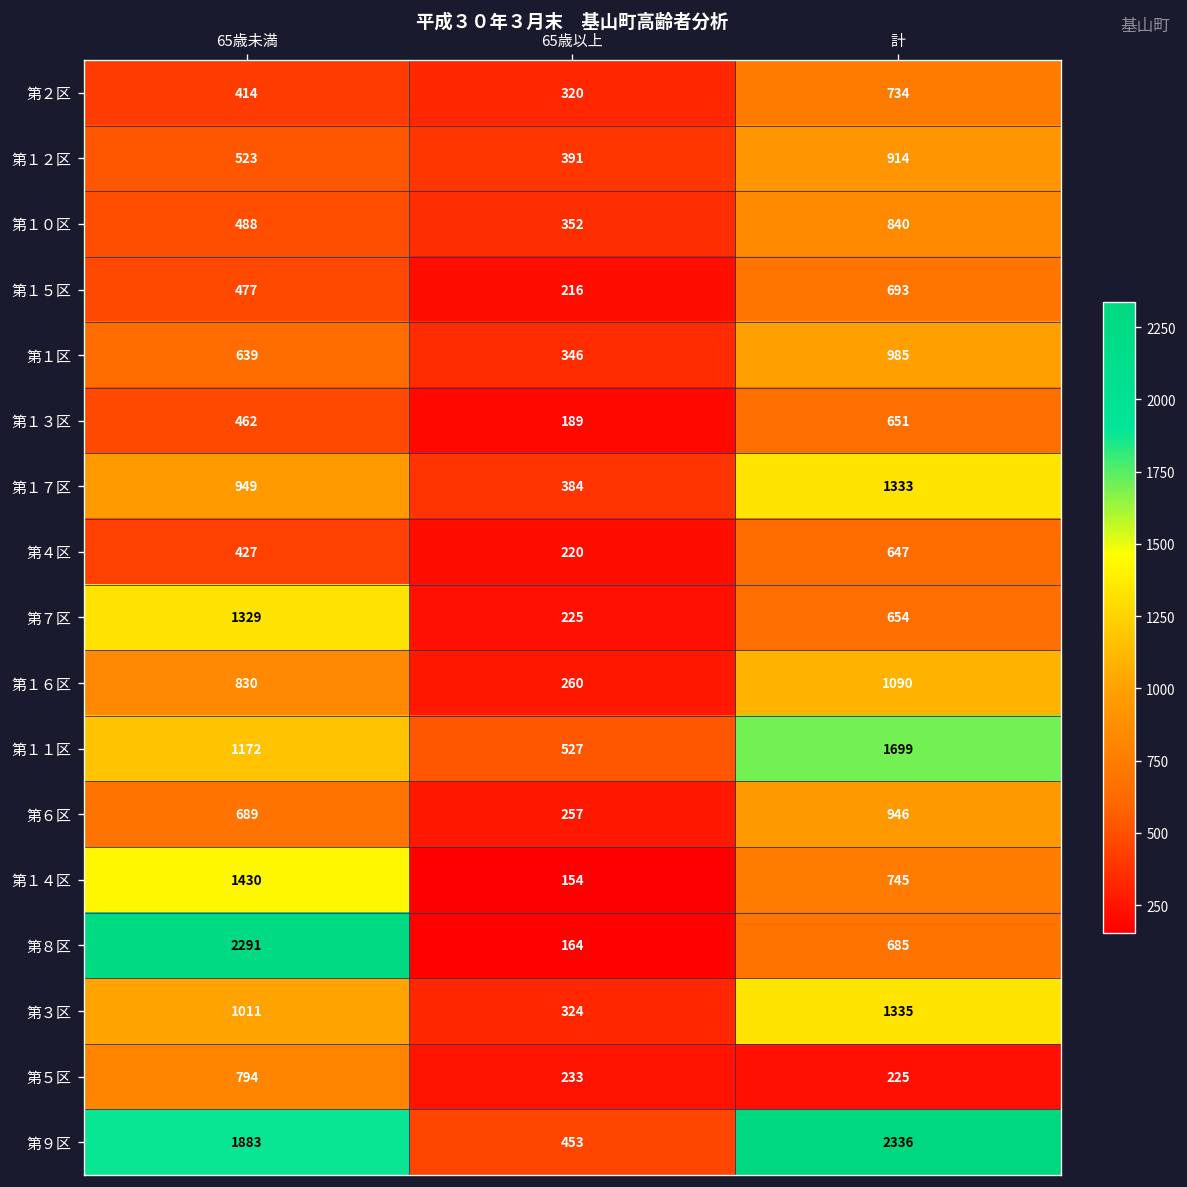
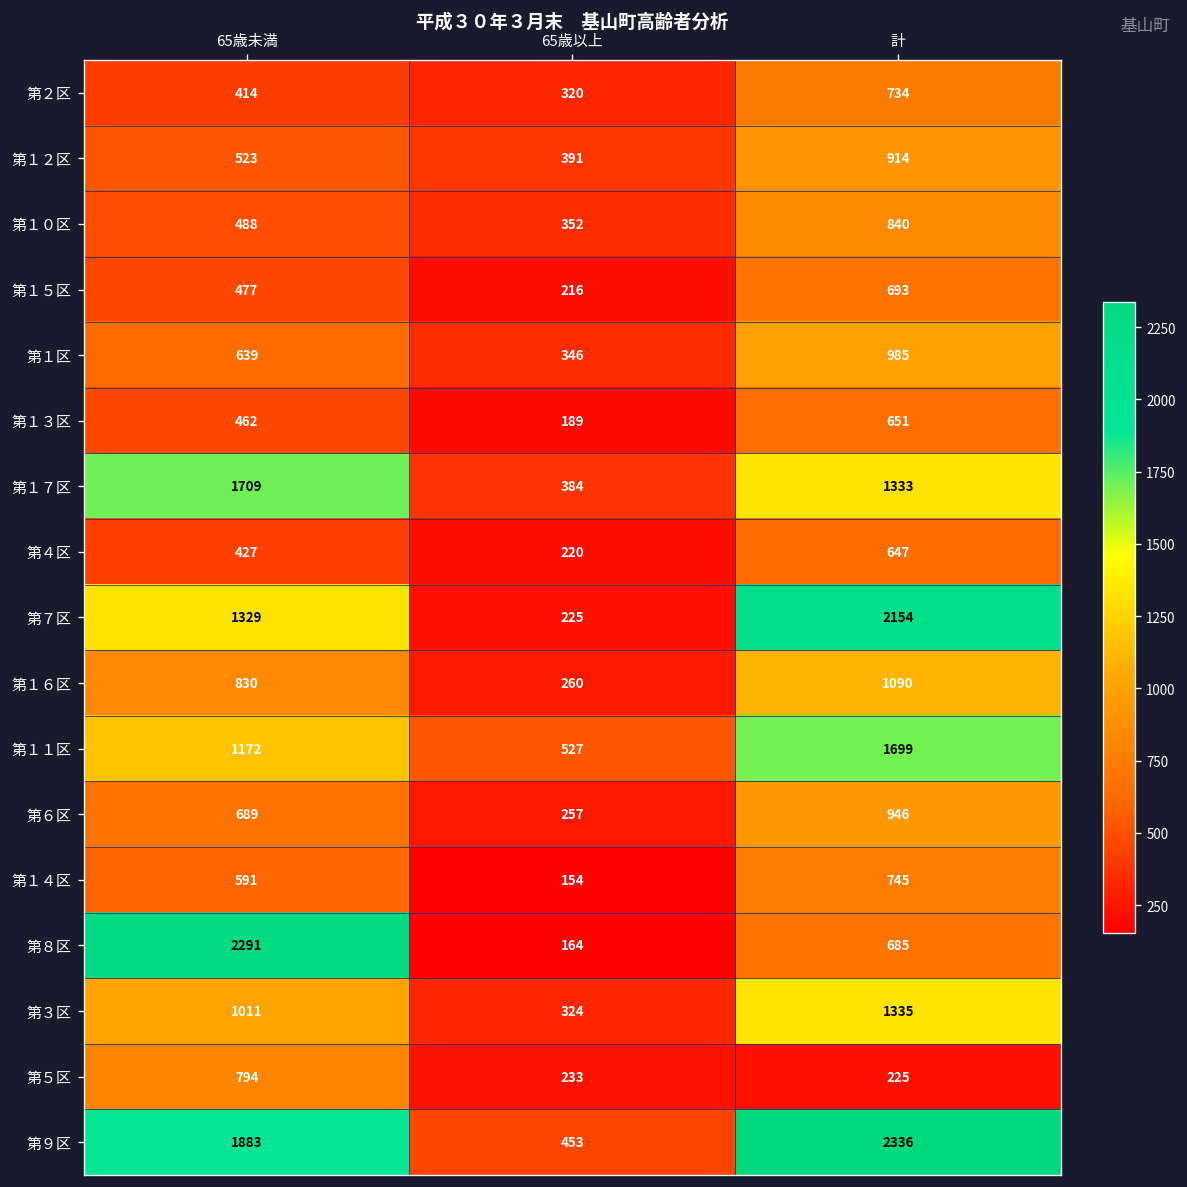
第１７区, 65歳未満: 949 -> 1709
第７区, 計: 654 -> 2154
第１４区, 65歳未満: 1430 -> 591
